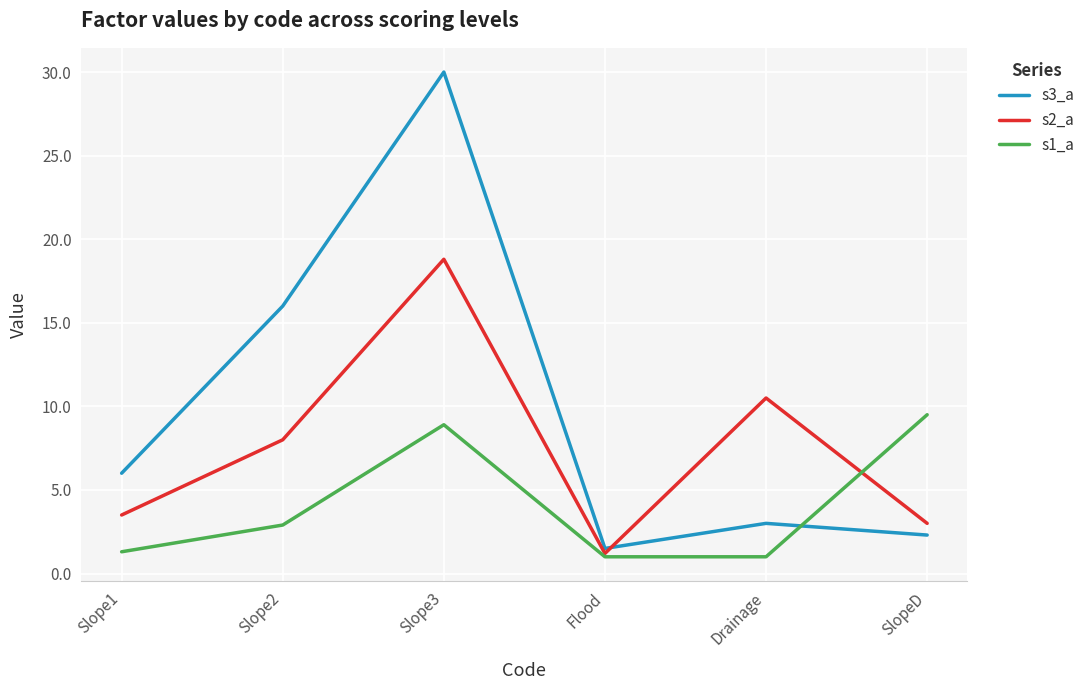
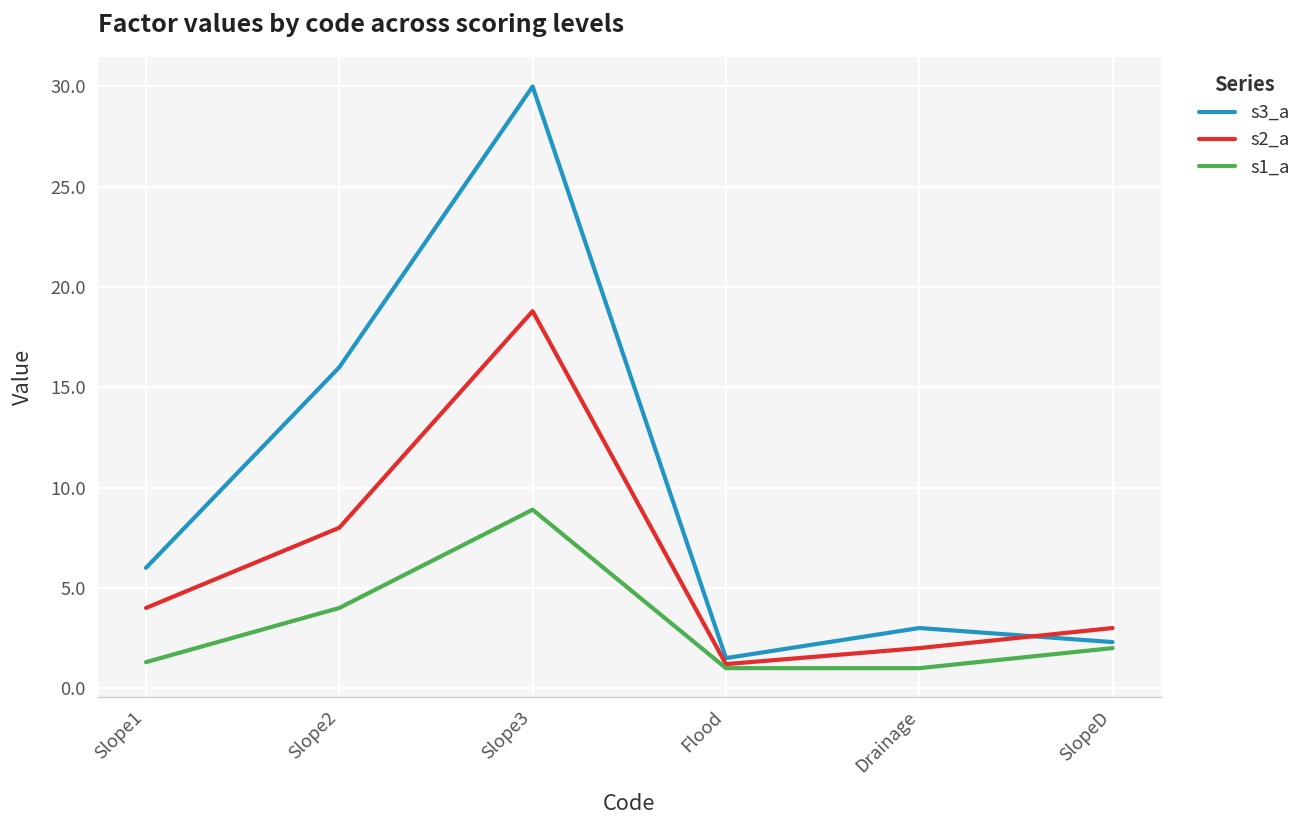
s2_a, Slope1: 3.5 -> 4.0
s1_a, Slope2: 2.9 -> 4.0
s2_a, Drainage: 10.5 -> 2.0
s1_a, SlopeD: 9.5 -> 2.0
